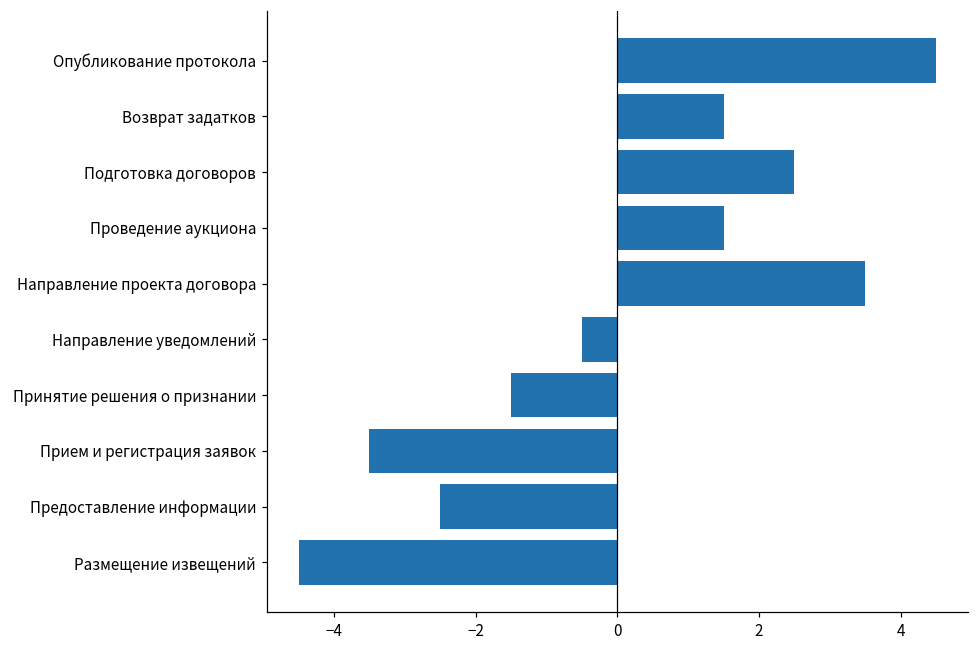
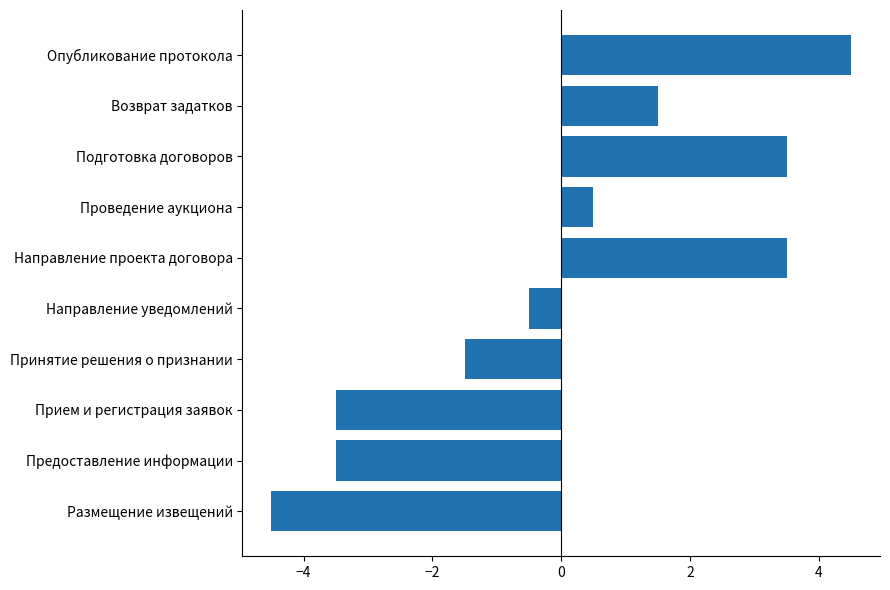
Подготовка договоров: 2.5 -> 3.5
Проведение аукциона: 1.5 -> 0.5
Предоставление информации: -2.5 -> -3.5
